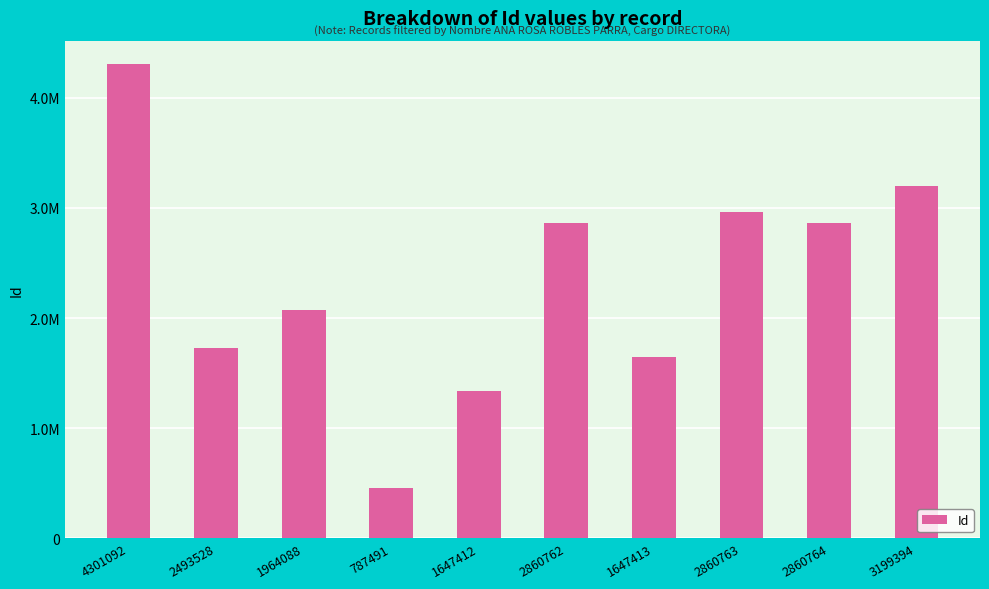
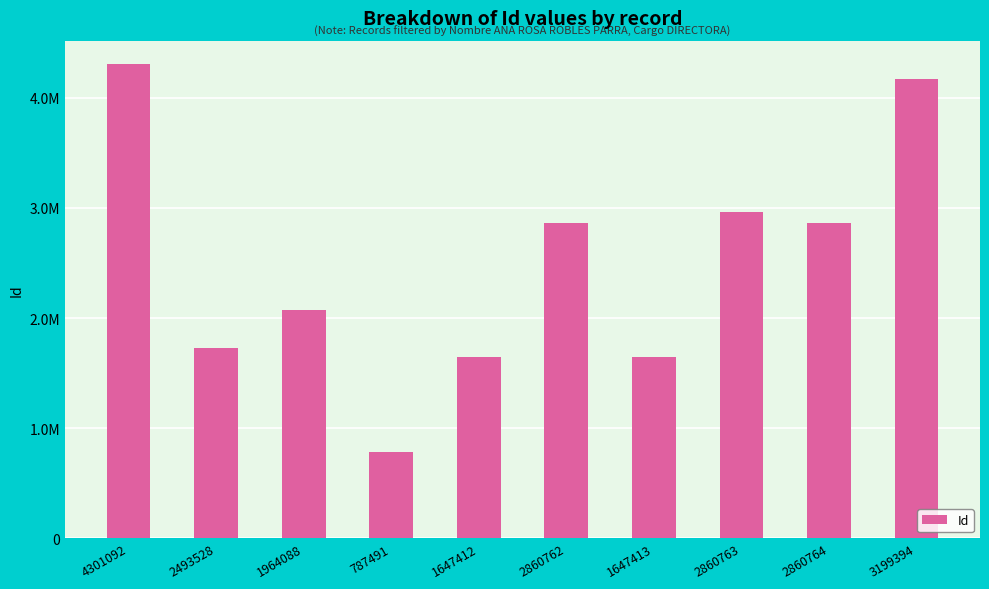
787491: 450000 -> 790000
1647412: 1340000 -> 1650000
3199394: 3200000 -> 4170000
